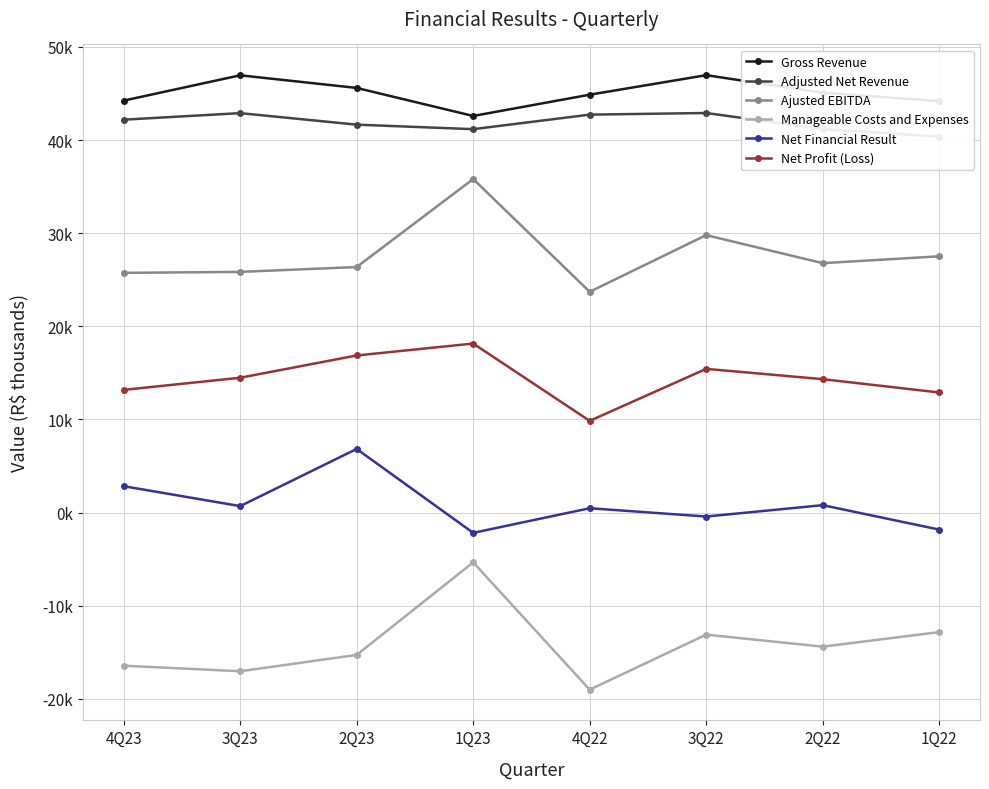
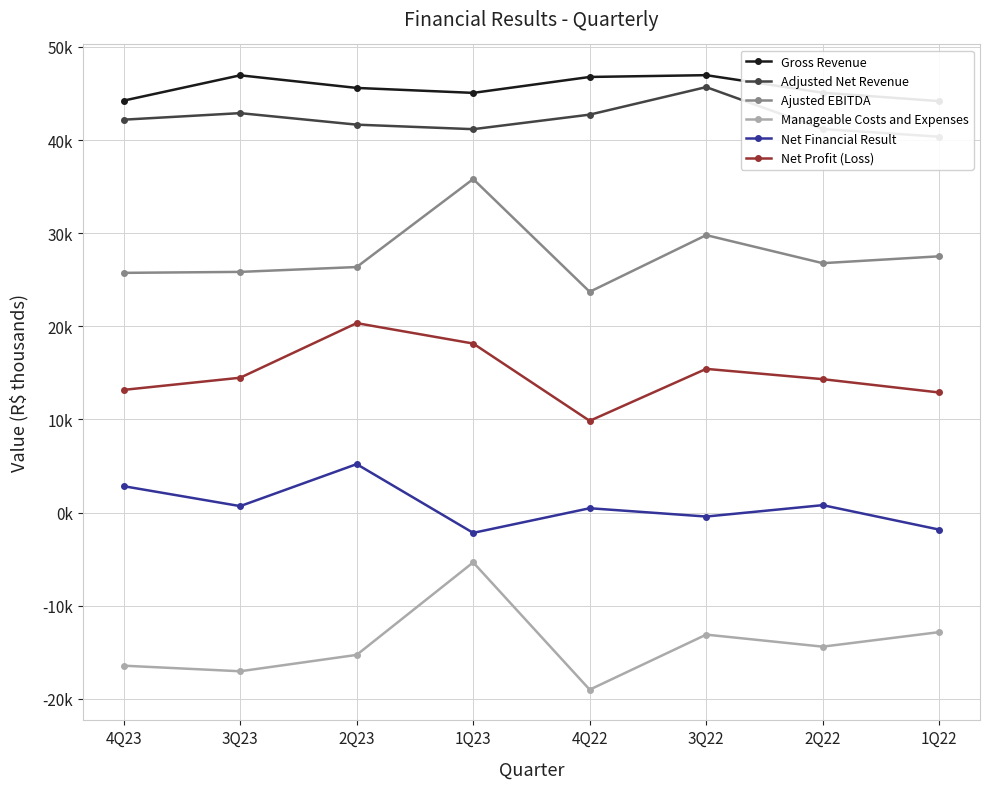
Net Financial Result, 2Q23: 7000 -> 5000
Net Profit (Loss), 2Q23: 17000 -> 20000
Gross Revenue, 1Q23: 43000 -> 45000
Gross Revenue, 4Q22: 45000 -> 47000
Adjusted Net Revenue, 3Q22: 43000 -> 46000
